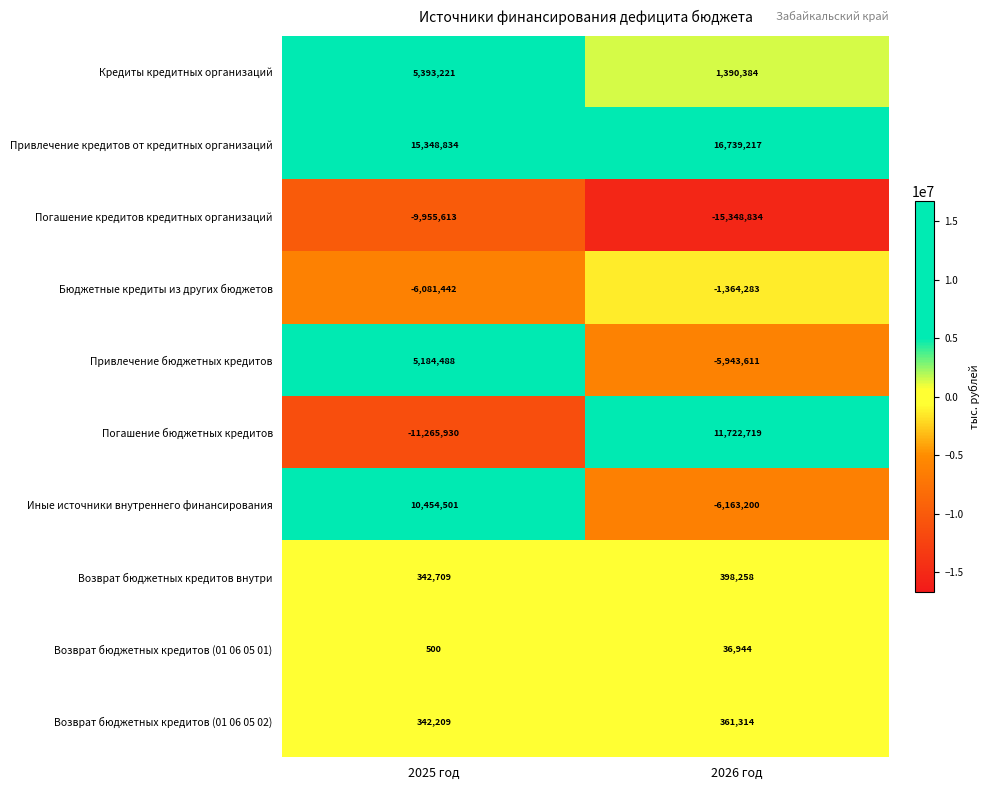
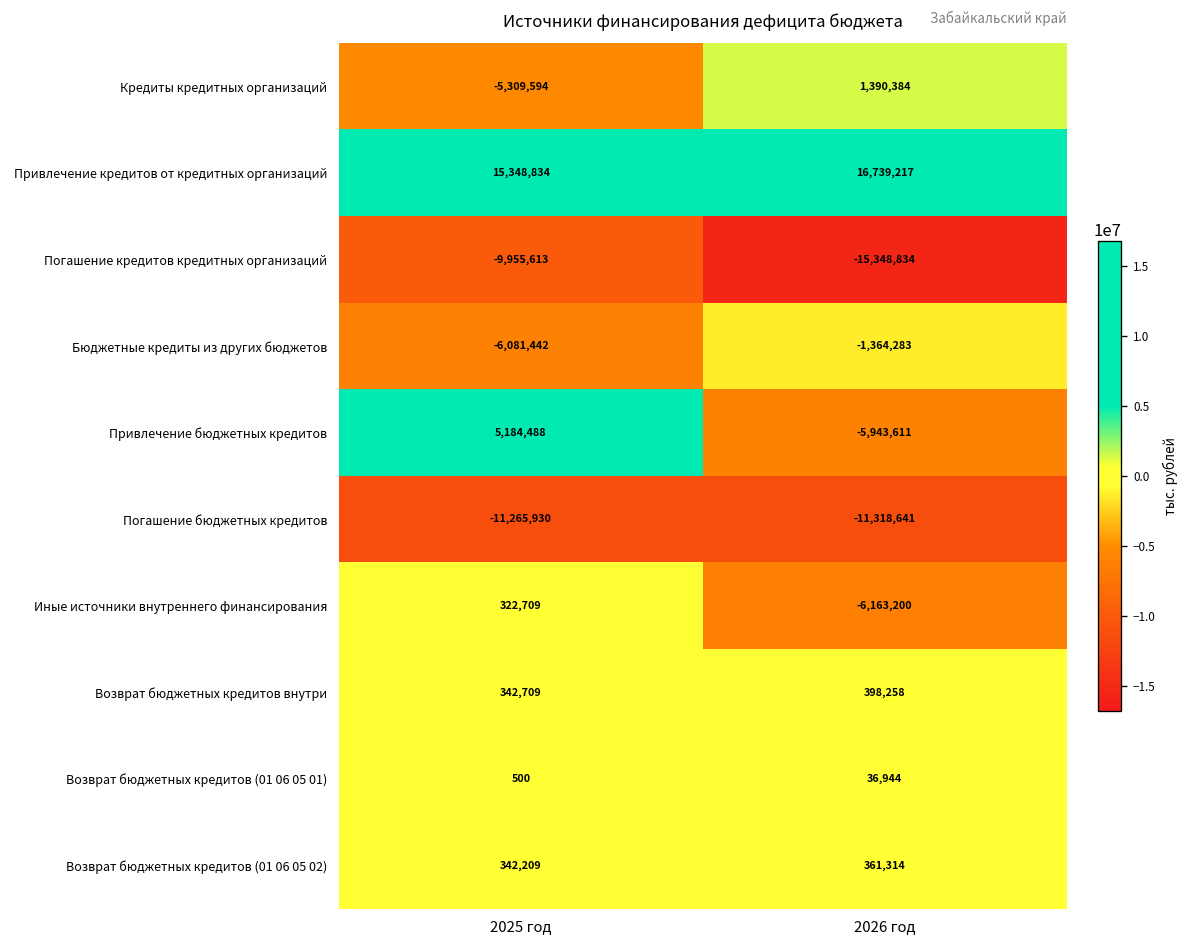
Кредиты кредитных организаций, 2025 год: 5,393,221 -> -5,309,594
Погашение бюджетных кредитов, 2026 год: 11,722,719 -> -11,318,641
Иные источники внутреннего финансирования, 2025 год: 10,454,501 -> 322,709
